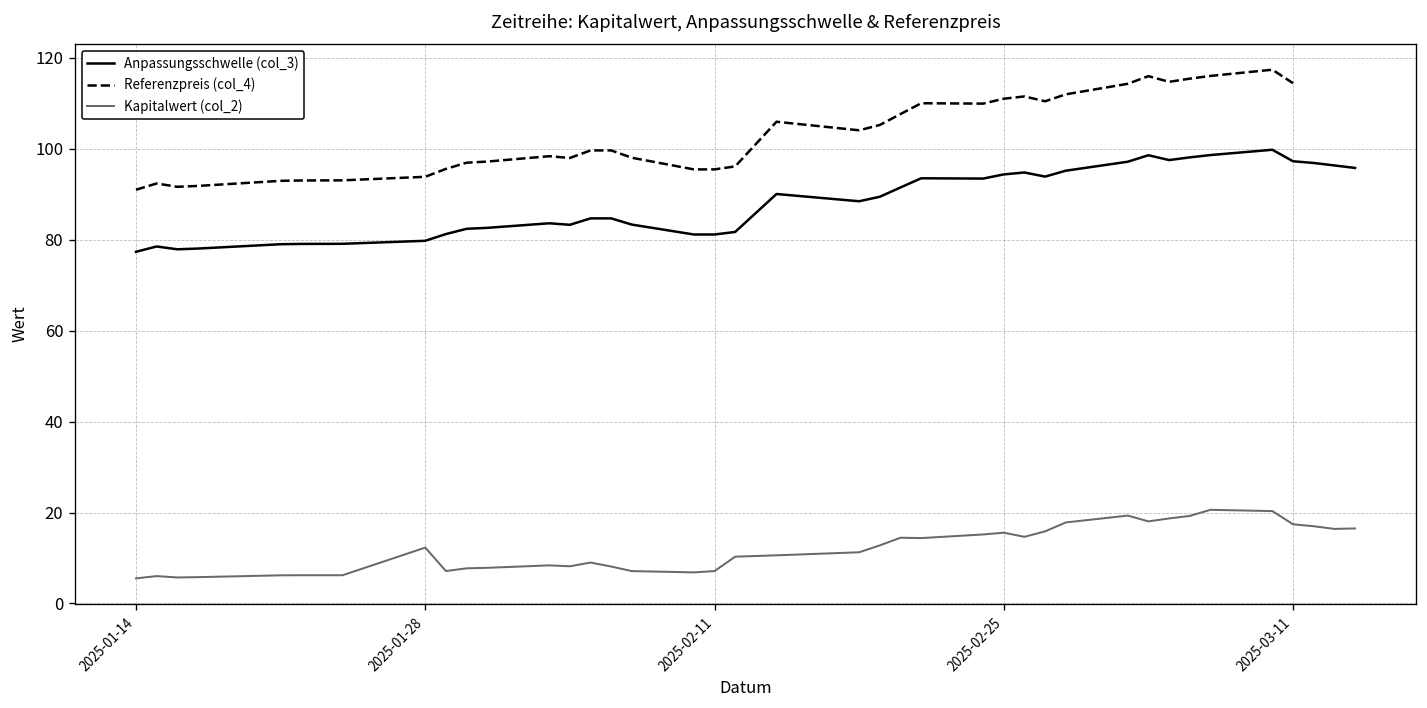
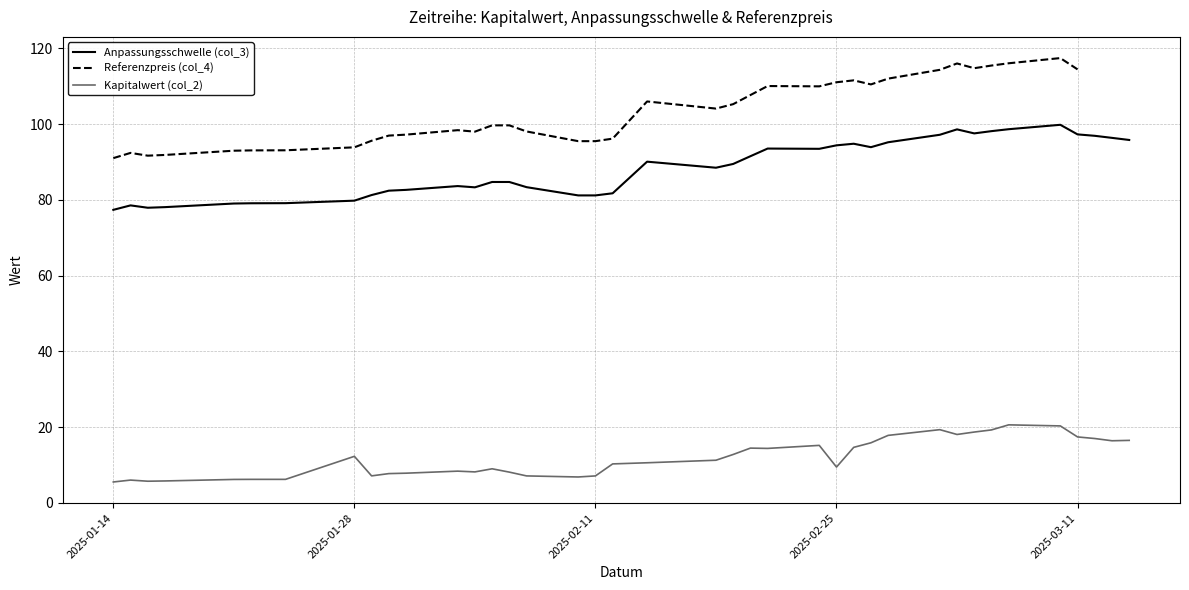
Kapitalwert (col_2), 2025-02-25: 16 -> 9
